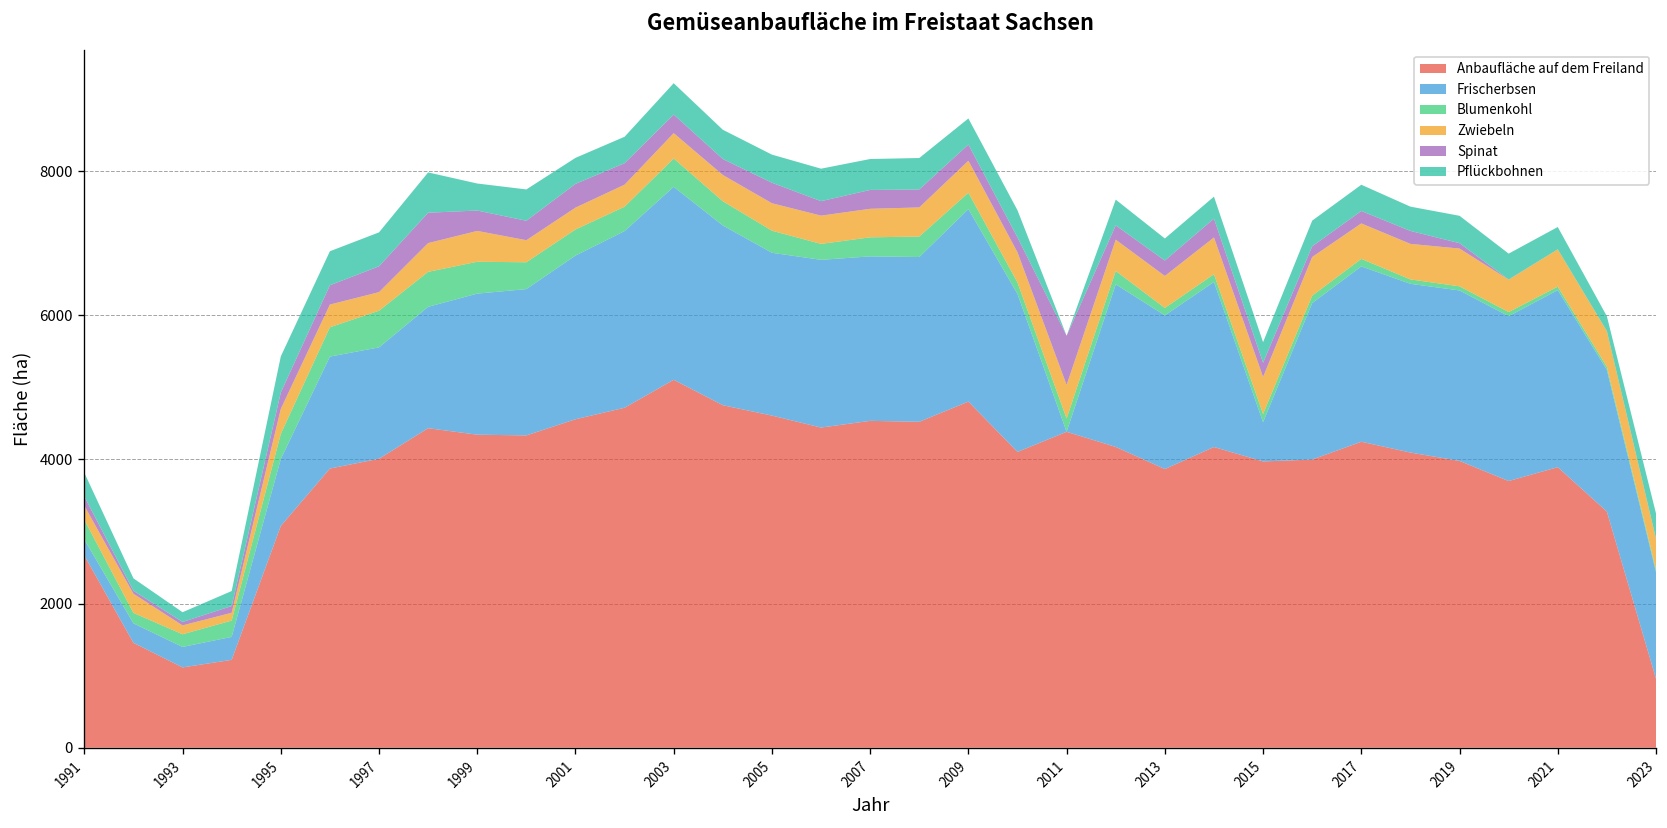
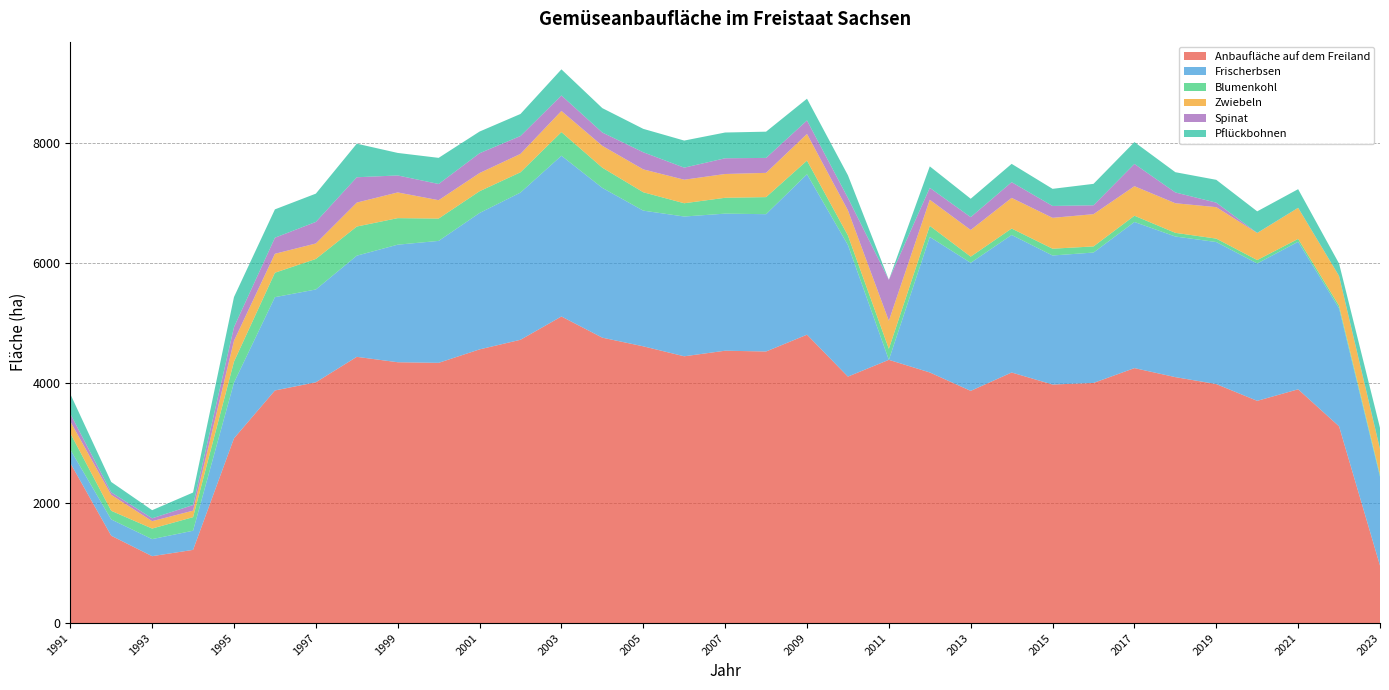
Frischerbsen, 2015: 500 -> 2100
Spinat, 2017: 200 -> 400
